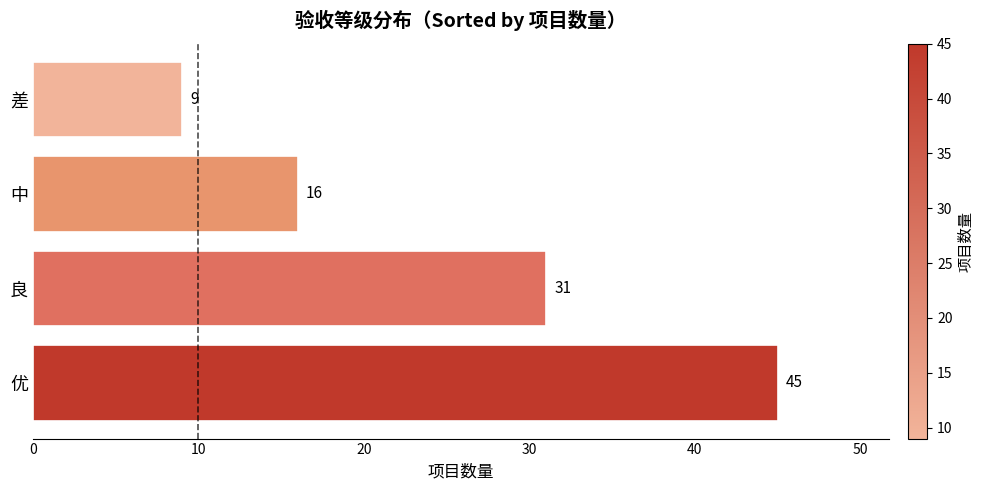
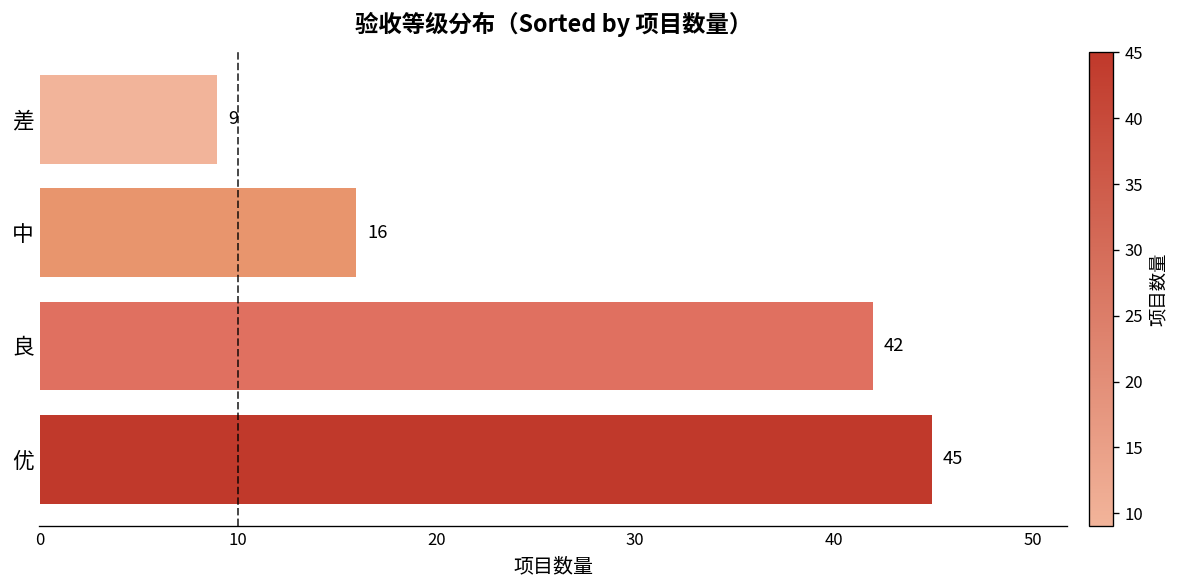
良: 31 -> 42
